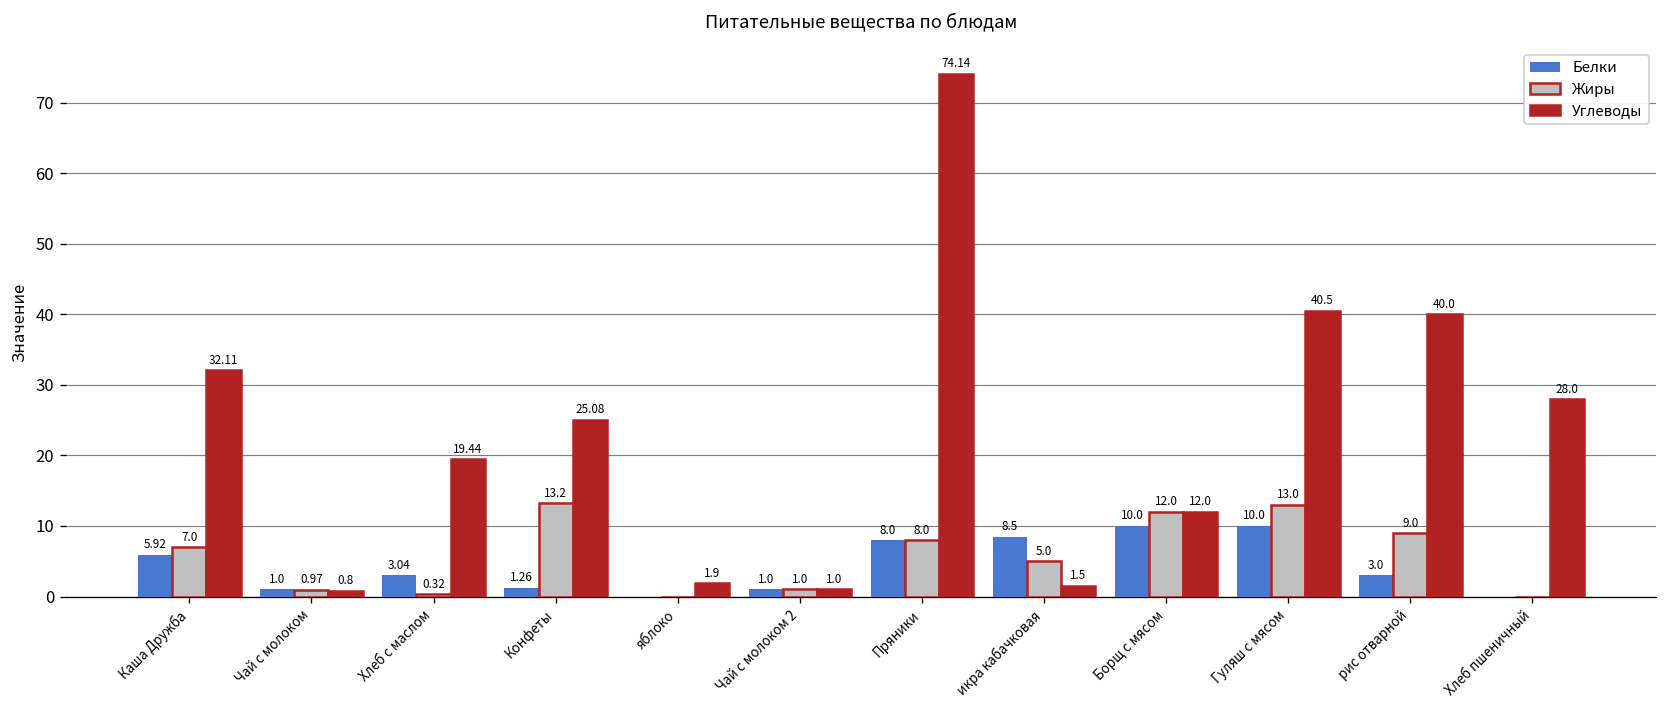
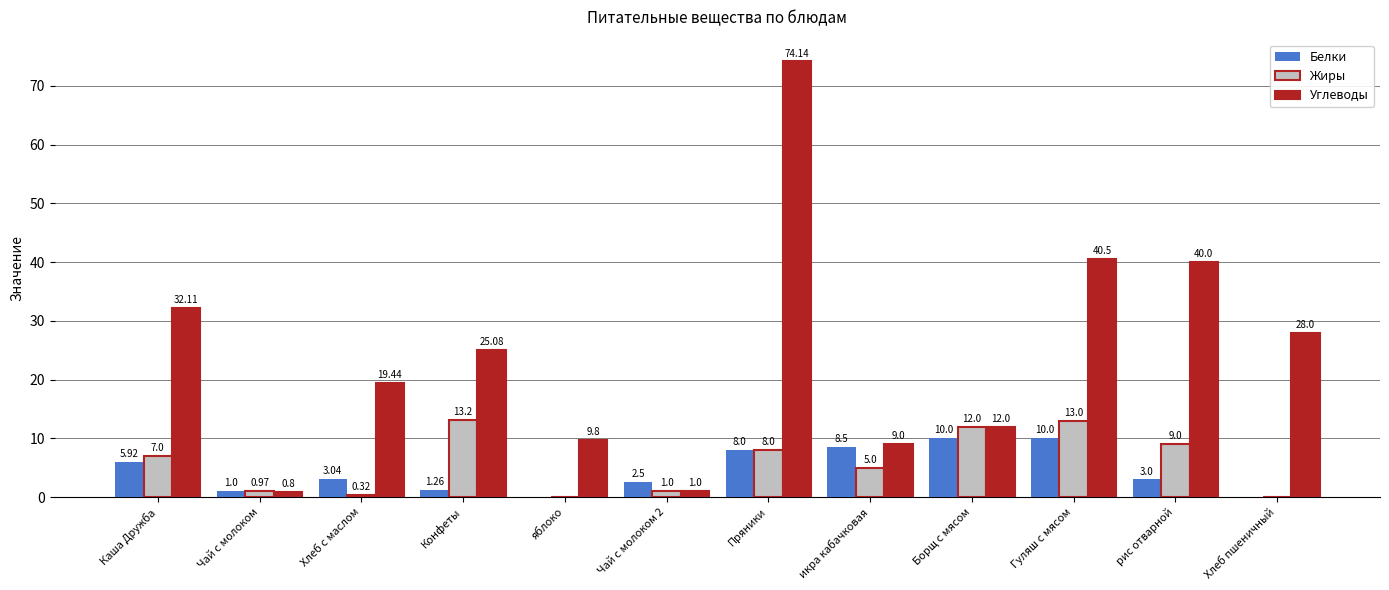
Углеводы, яблоко: 1.9 -> 9.8
Белки, Чай с молоком 2: 1.0 -> 2.5
Углеводы, икра кабачковая: 1.5 -> 9.0
